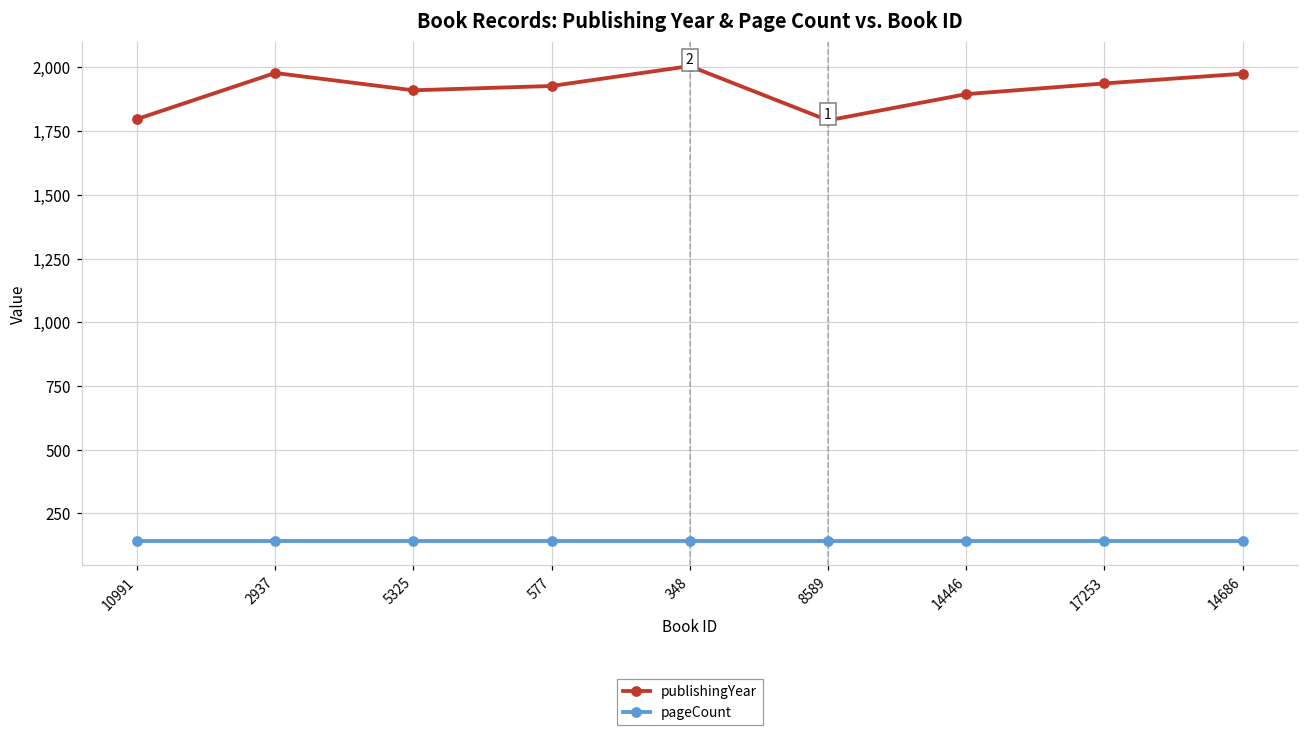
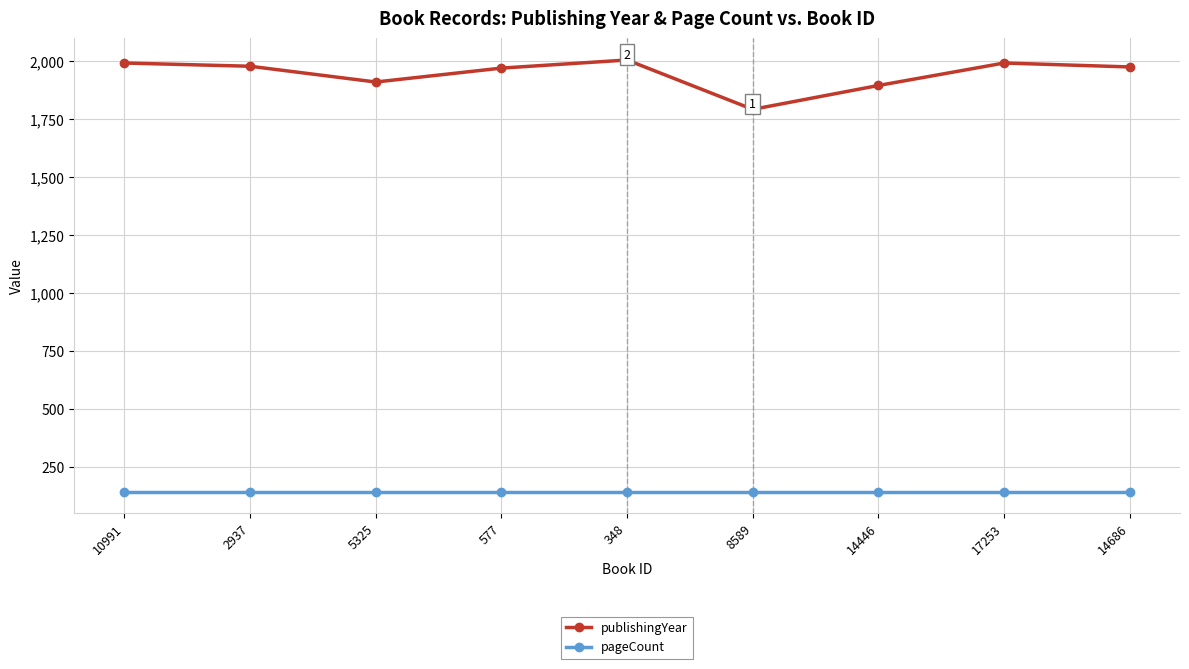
publishingYear, 10991: 1,800 -> 1,990
publishingYear, 577: 1,930 -> 1,970
publishingYear, 17253: 1,940 -> 1,990
